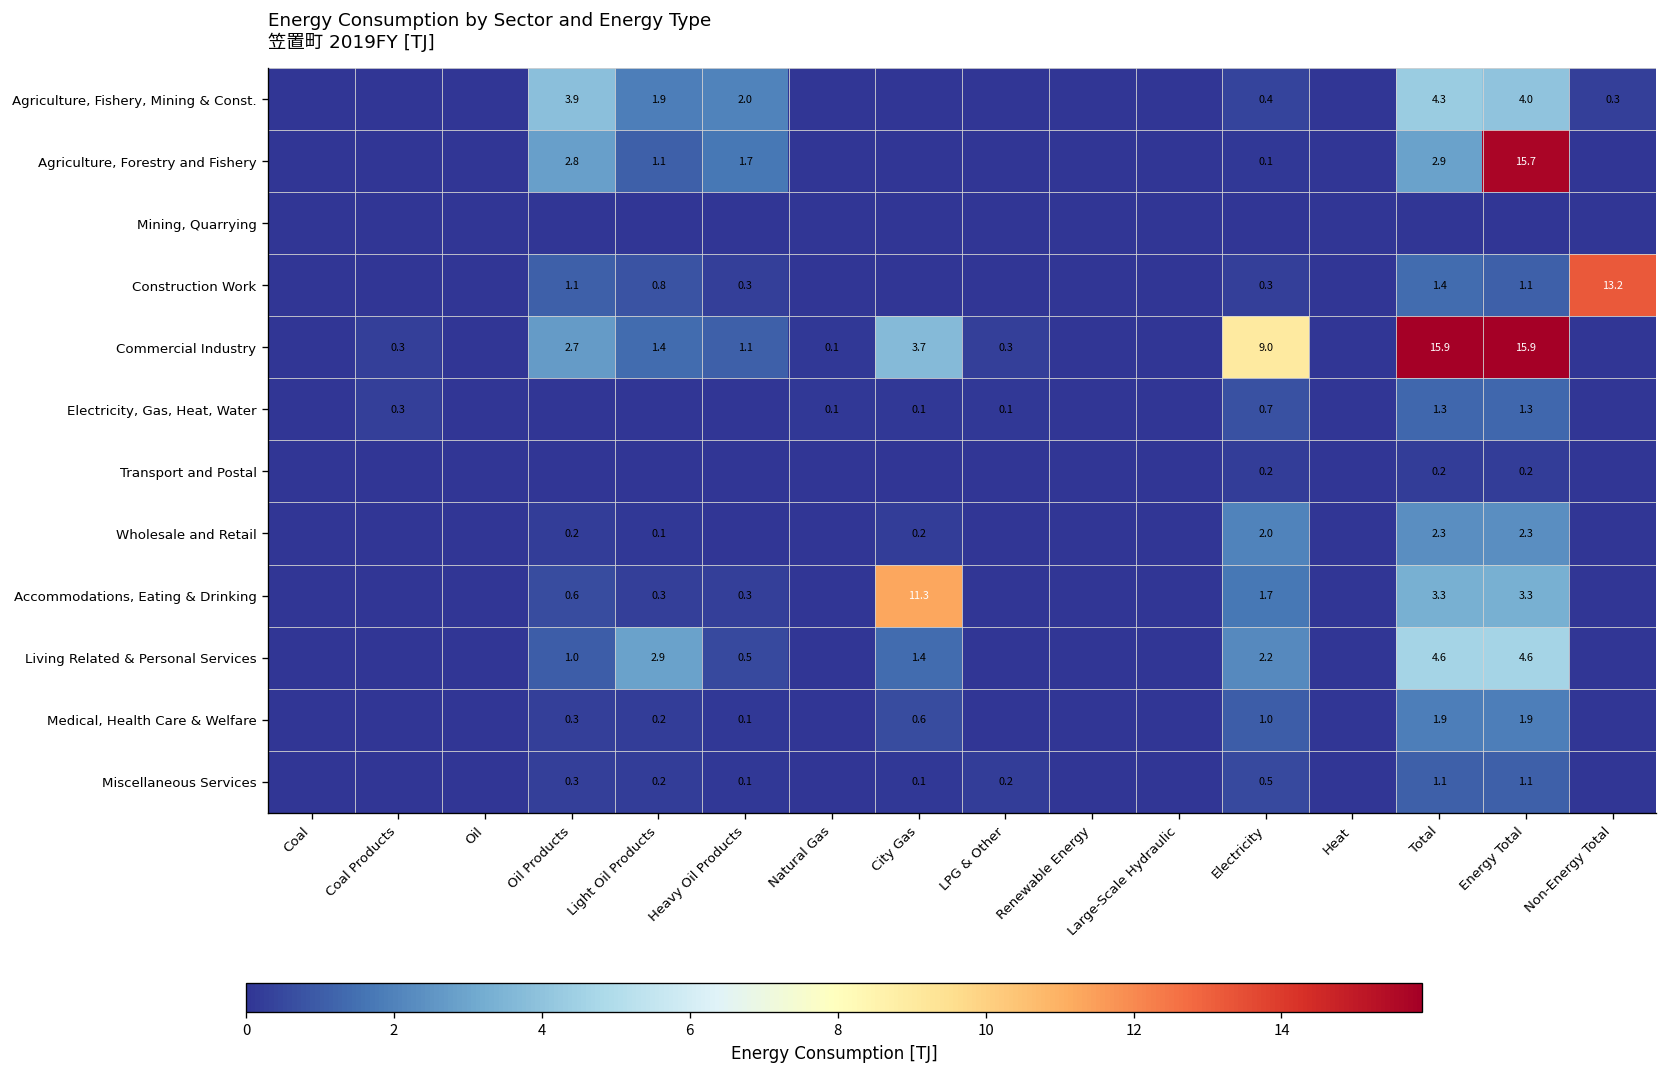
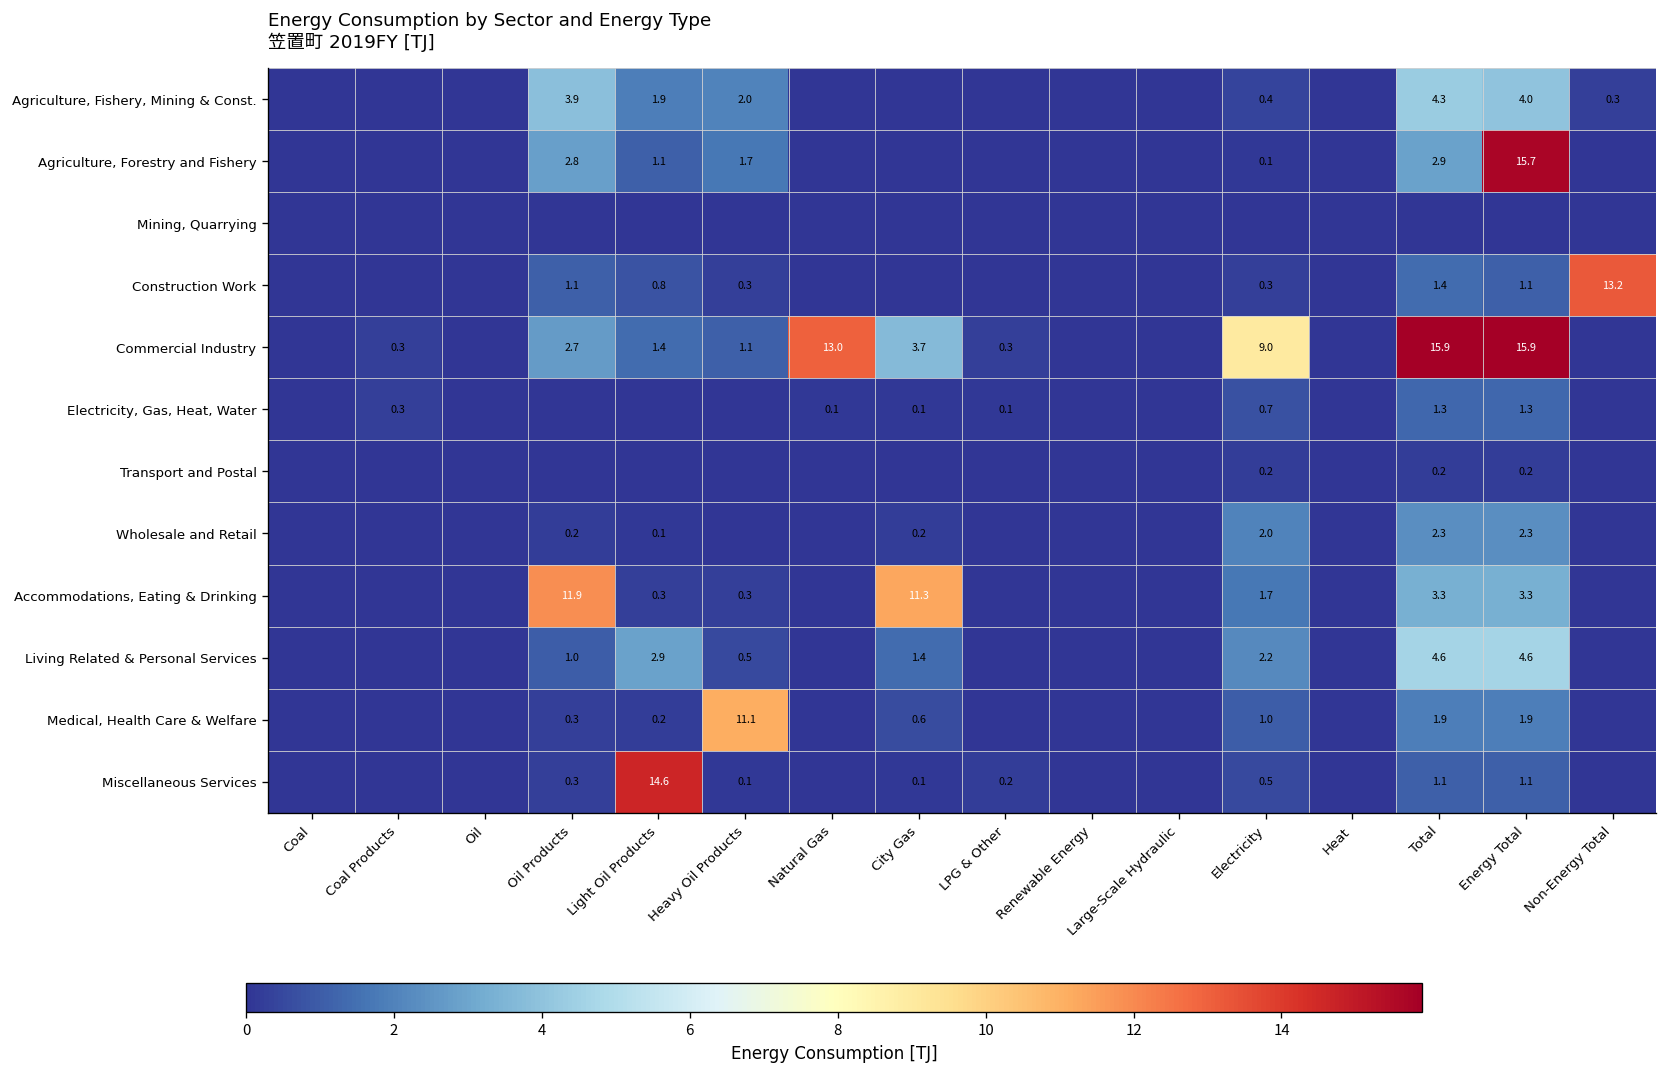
Commercial Industry, Natural Gas: 0.1 -> 13.0
Accommodations, Eating & Drinking, Oil Products: 0.6 -> 11.9
Medical, Health Care & Welfare, Heavy Oil Products: 0.1 -> 11.1
Miscellaneous Services, Light Oil Products: 0.2 -> 14.6
